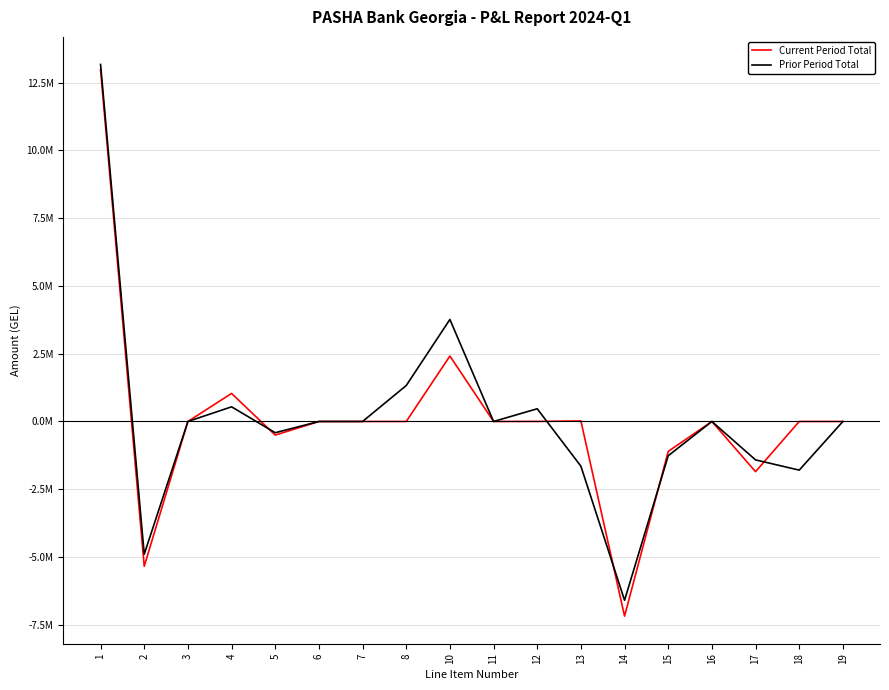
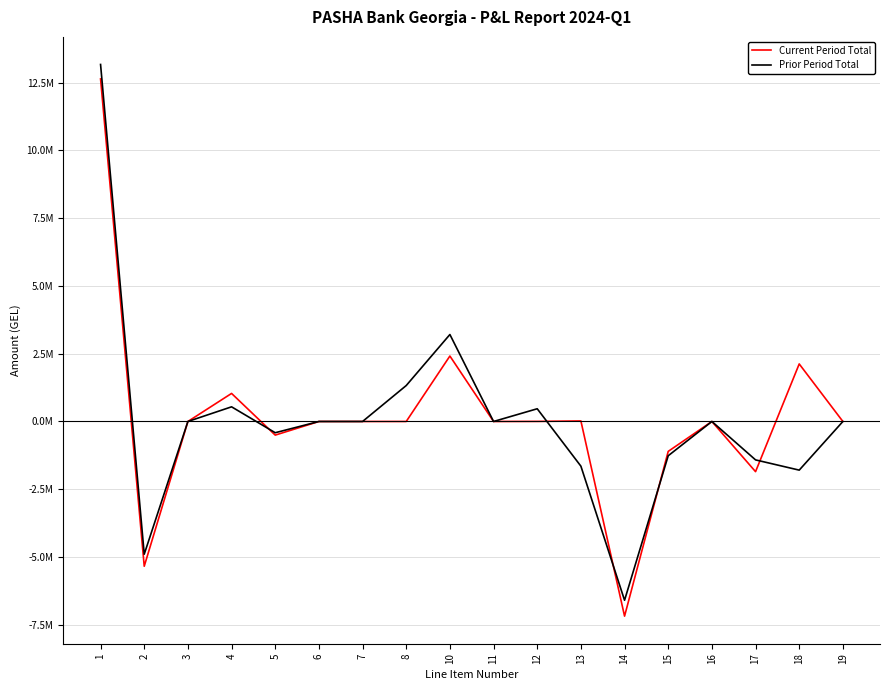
Current Period Total, 1: 13000000 -> 12600000
Prior Period Total, 10: 3800000 -> 3200000
Current Period Total, 18: 0 -> 2100000
